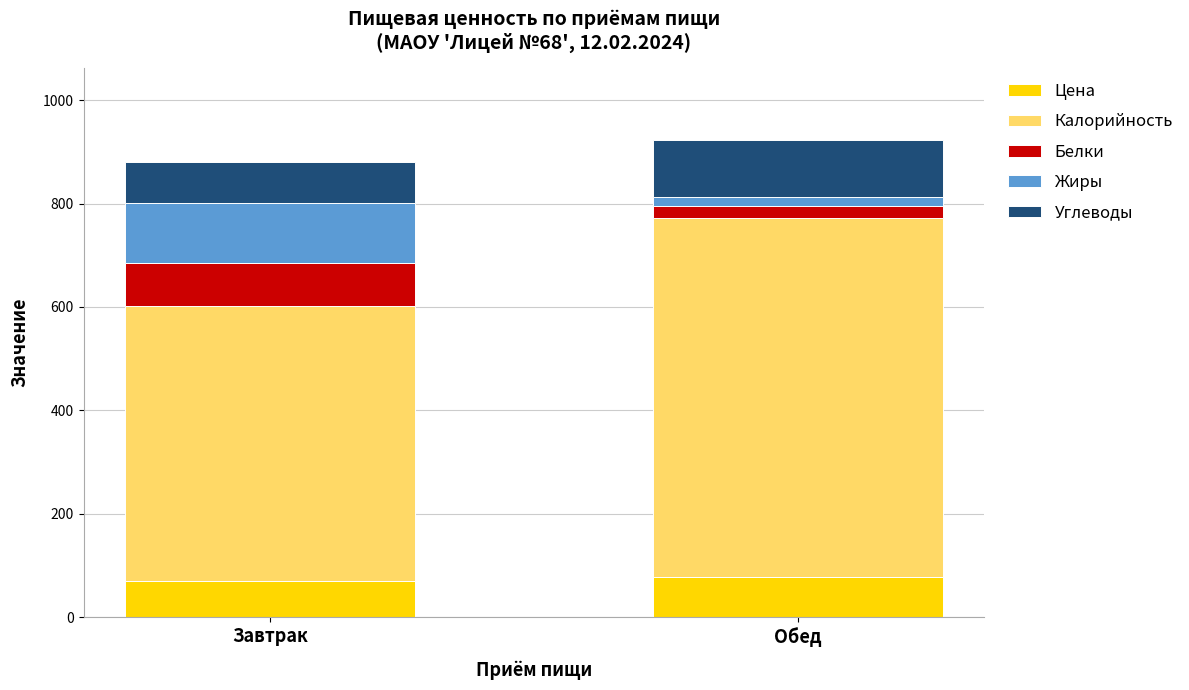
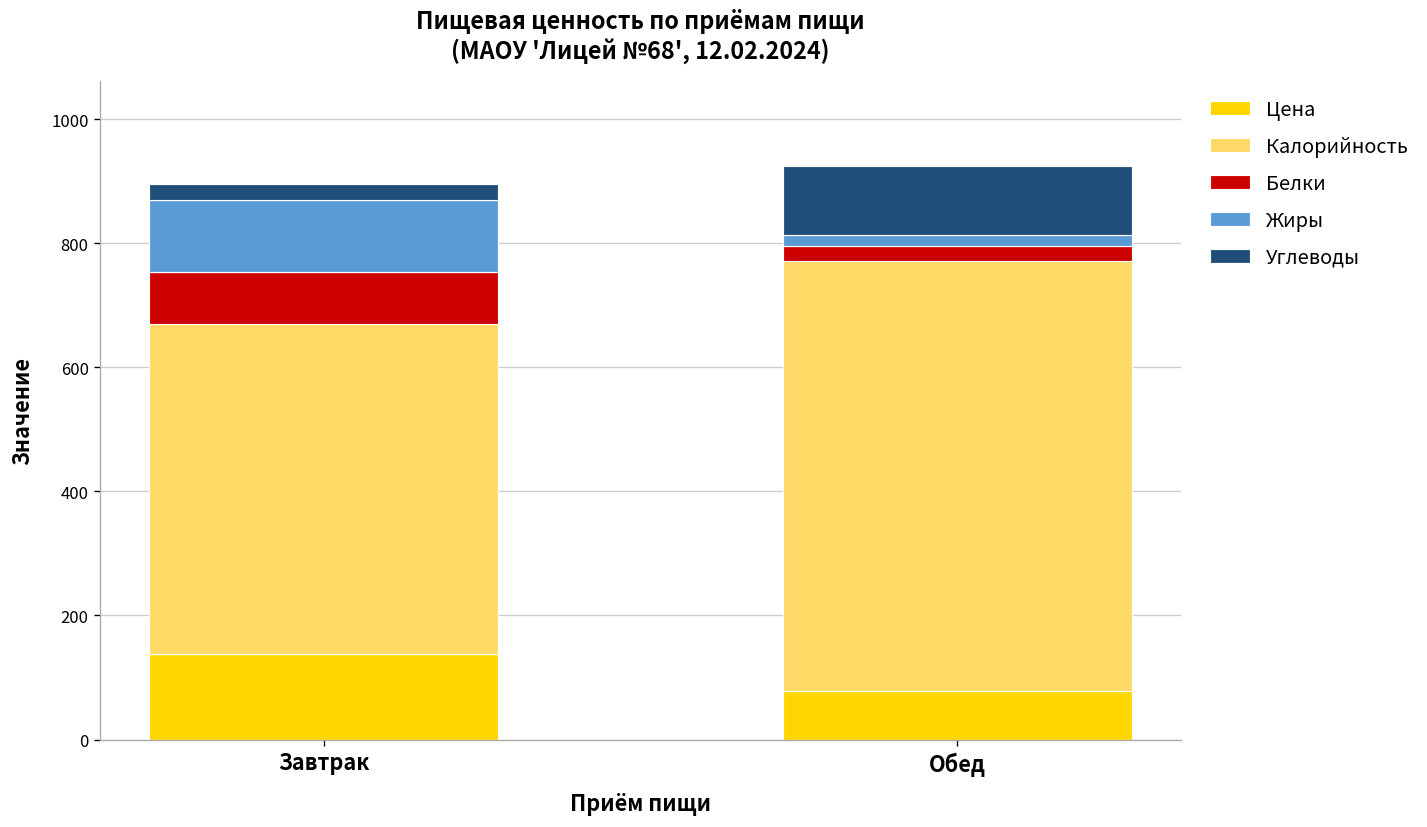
Цена, Завтрак: 70 -> 140
Углеводы, Завтрак: 80 -> 30
